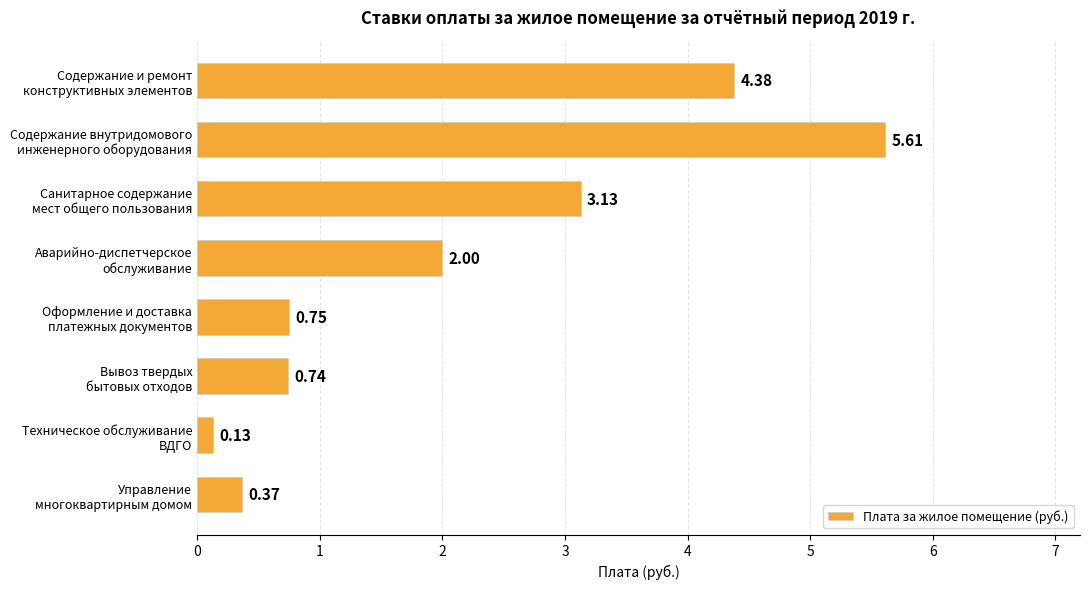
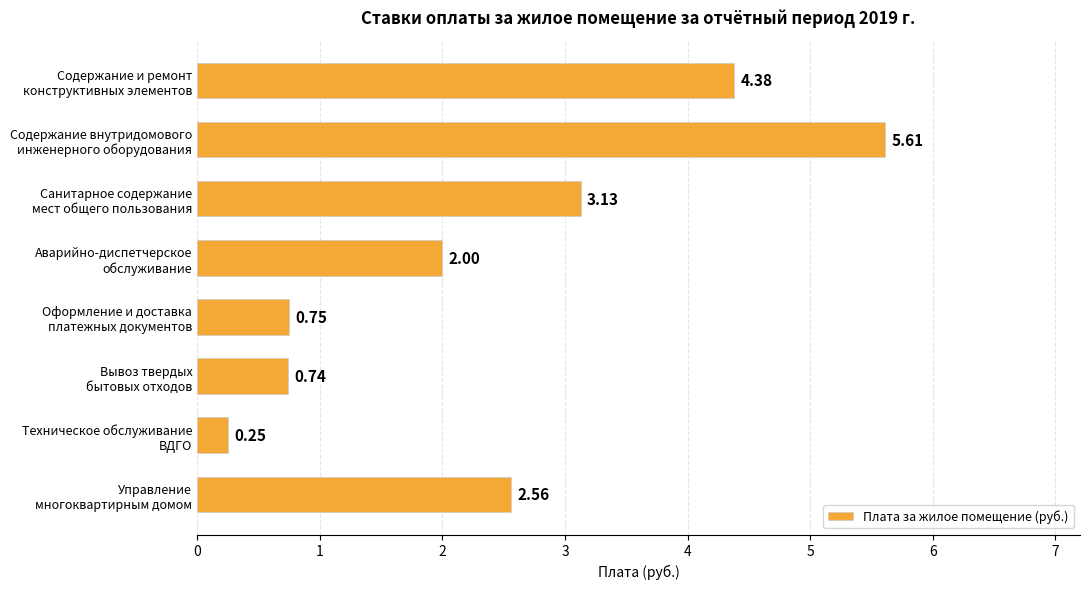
Техническое обслуживание ВДГО: 0.13 -> 0.25
Управление многоквартирным домом: 0.37 -> 2.56
